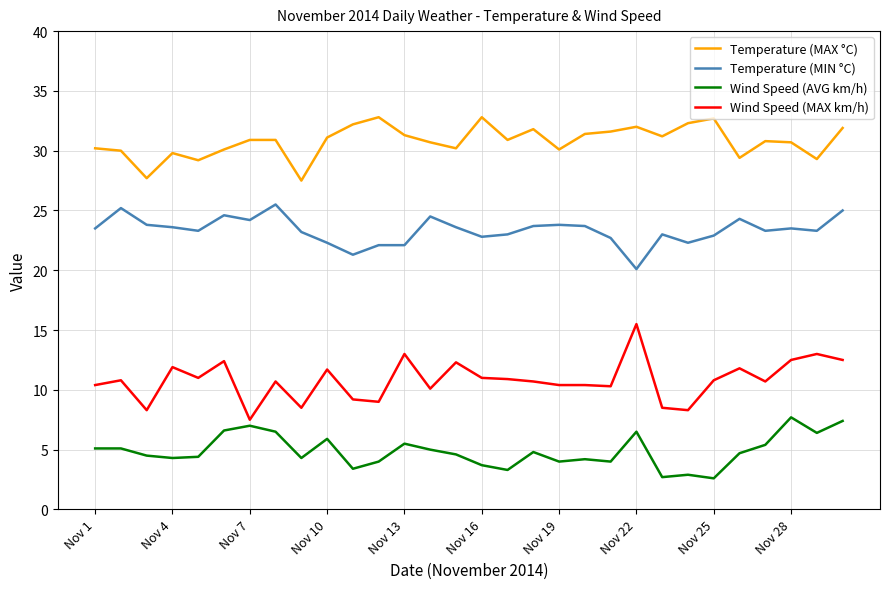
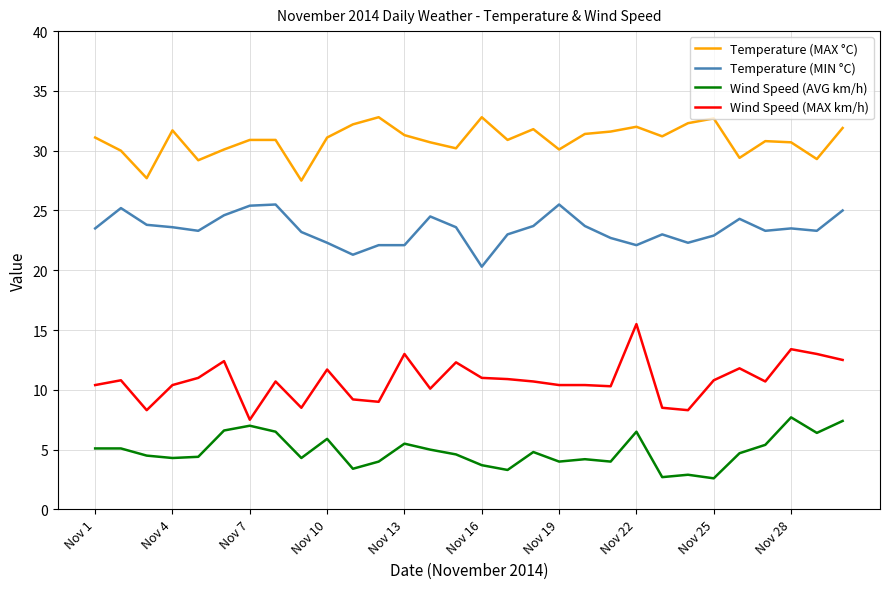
Temperature (MAX °C), Nov 1: 30.2 -> 31.1
Temperature (MAX °C), Nov 4: 29.8 -> 31.7
Wind Speed (MAX km/h), Nov 4: 11.9 -> 10.4
Temperature (MIN °C), Nov 7: 24.2 -> 25.4
Temperature (MIN °C), Nov 16: 22.8 -> 20.3
Temperature (MIN °C), Nov 19: 23.8 -> 25.5
Temperature (MIN °C), Nov 22: 20.1 -> 22.1
Wind Speed (MAX km/h), Nov 28: 12.5 -> 13.4
